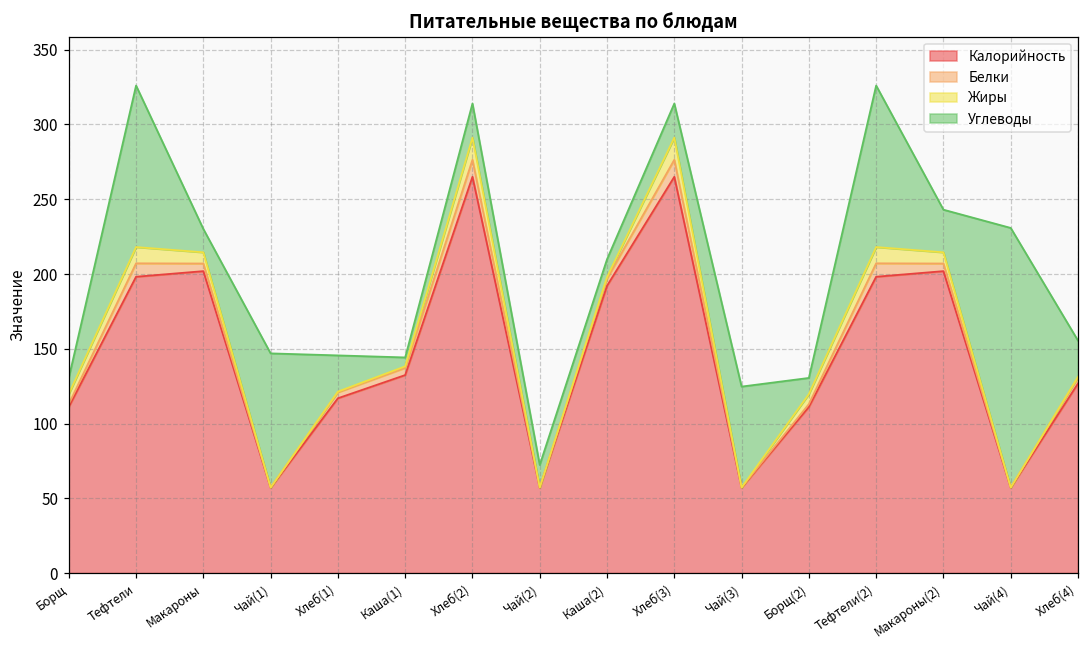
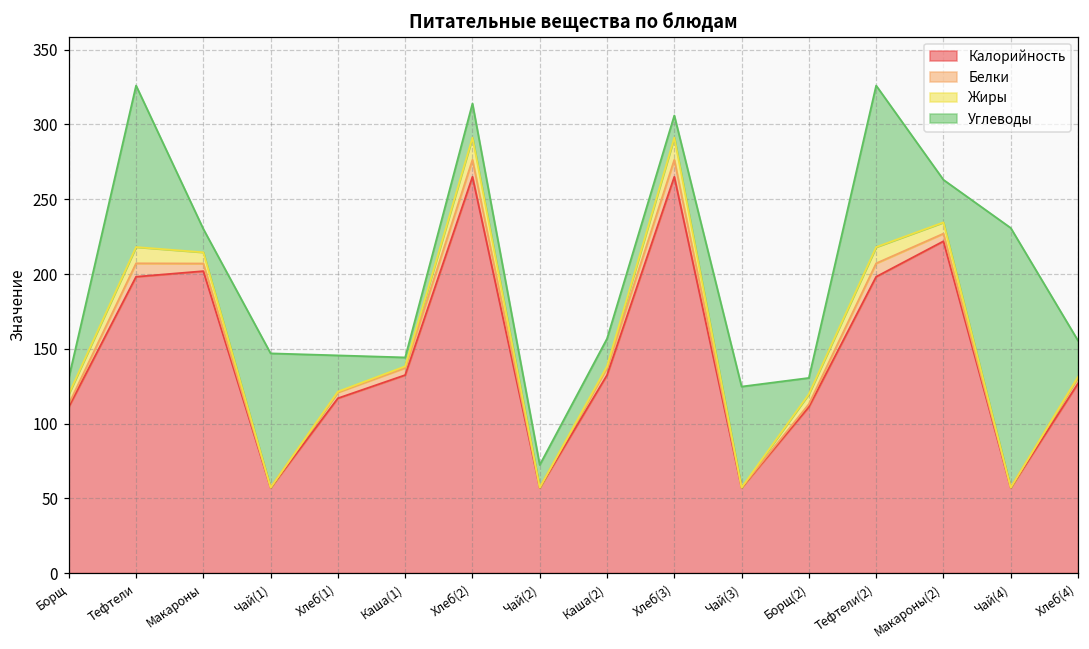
Калорийность, Каша(2): 192 -> 132
Углеводы, Каша(2): 12 -> 19
Углеводы, Хлеб(3): 23 -> 15
Калорийность, Макароны(2): 202 -> 222
